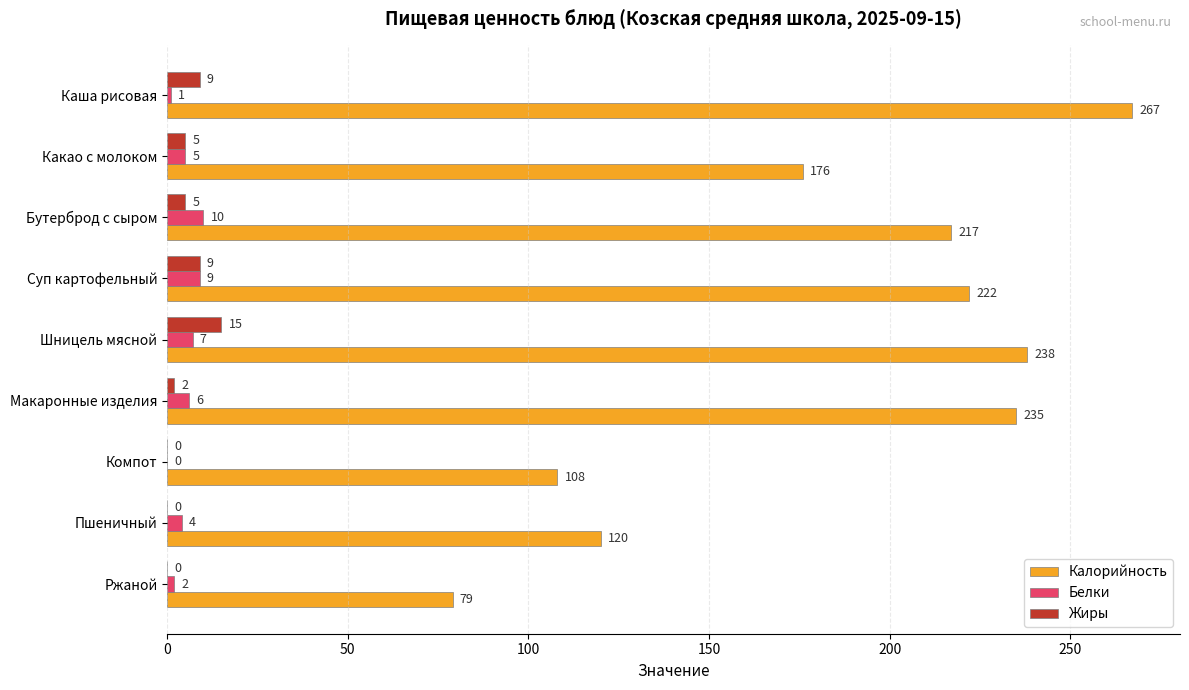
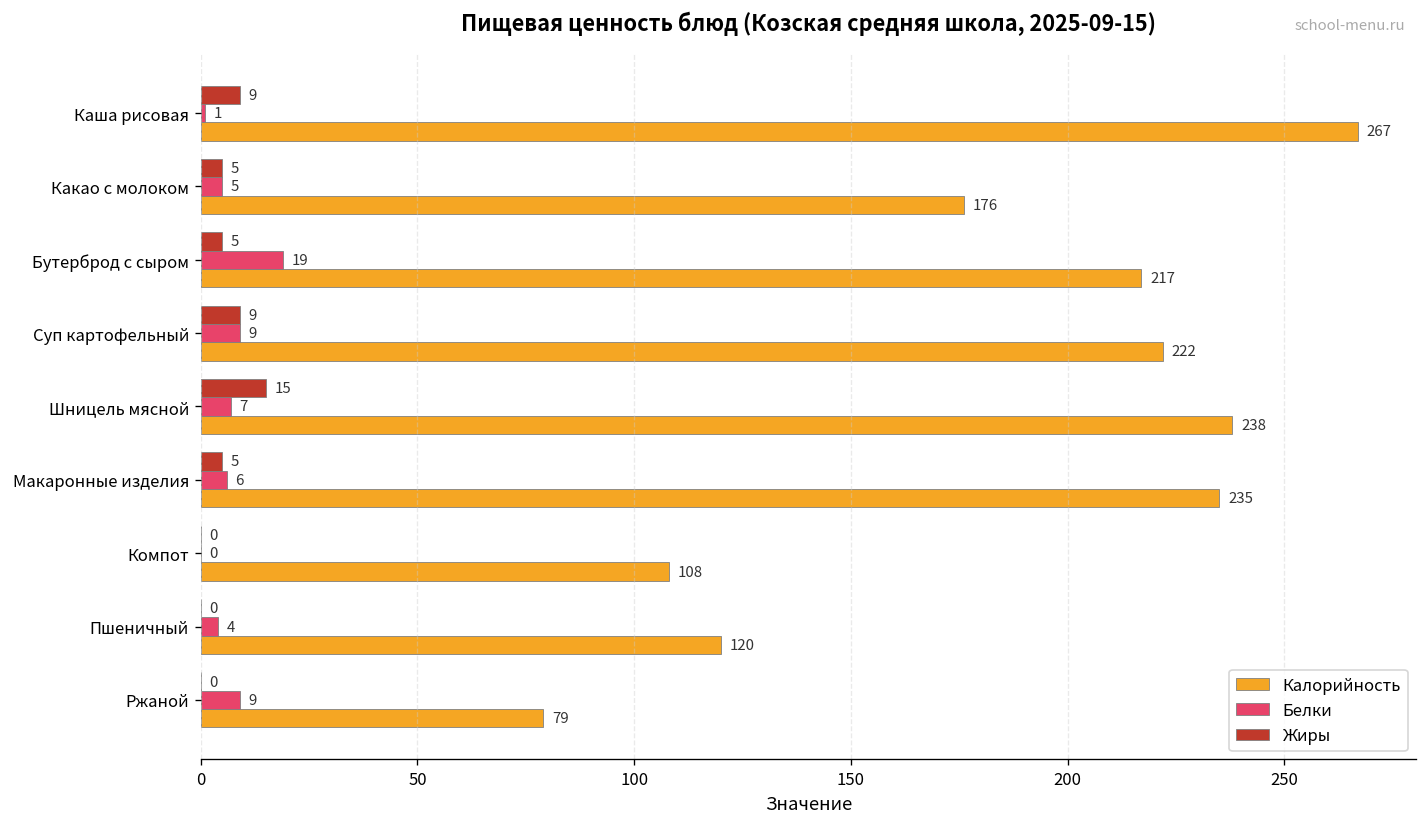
Белки, Бутерброд с сыром: 10 -> 19
Жиры, Макаронные изделия: 2 -> 5
Белки, Ржаной: 2 -> 9
